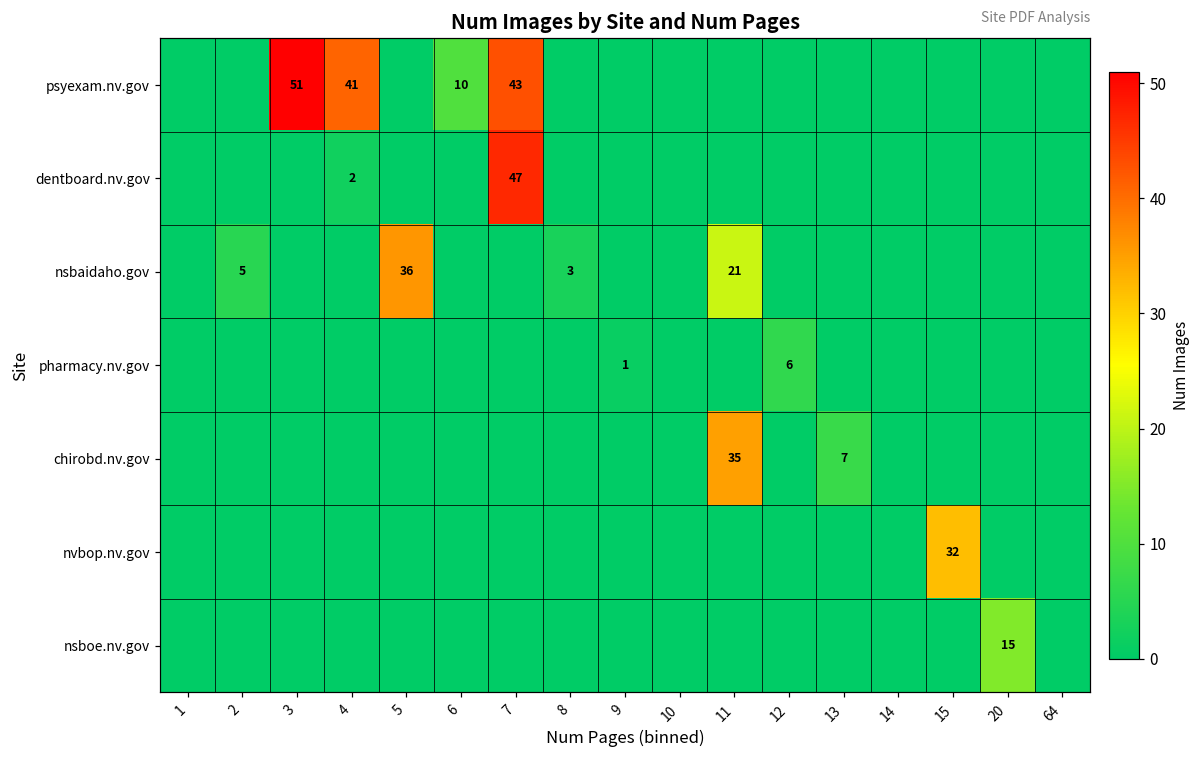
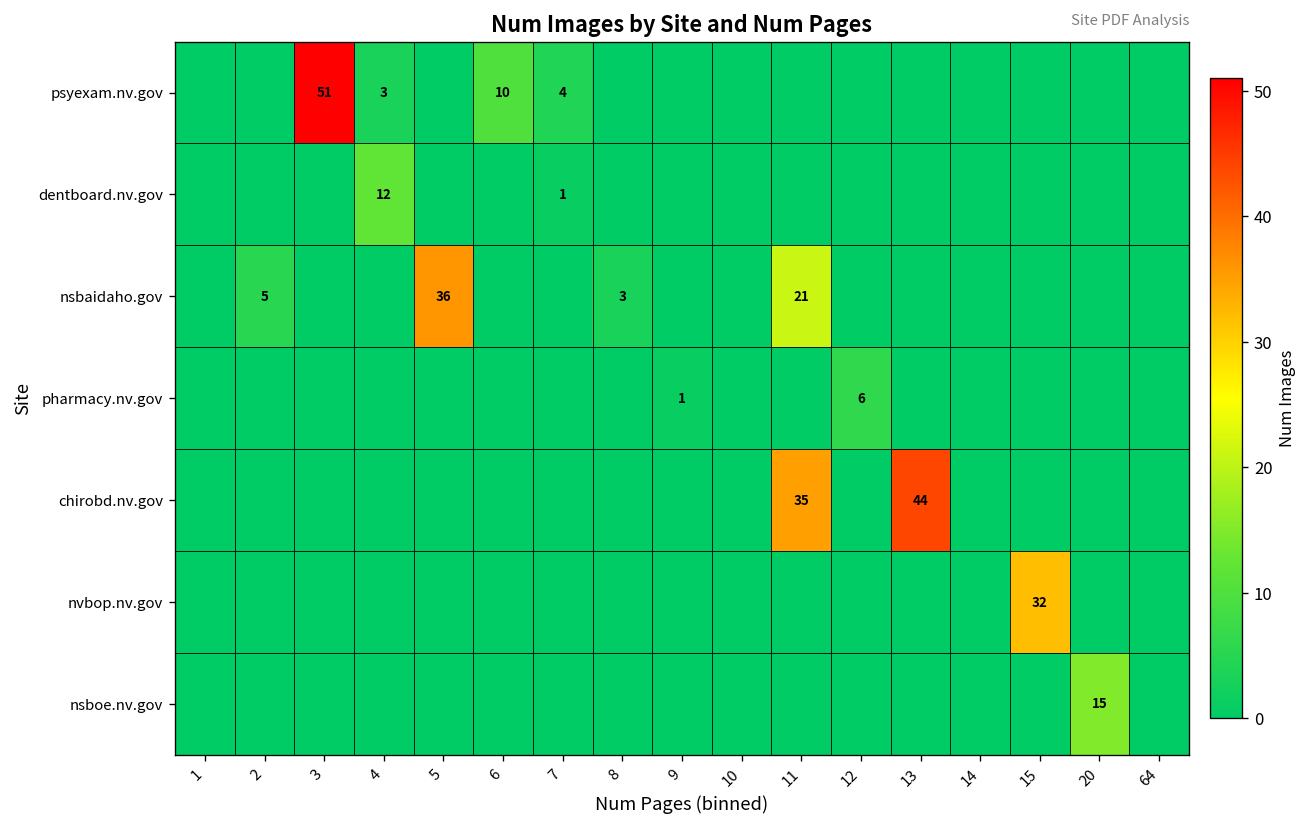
psyexam.nv.gov, 4: 41 -> 3
psyexam.nv.gov, 7: 43 -> 4
dentboard.nv.gov, 4: 2 -> 12
dentboard.nv.gov, 7: 47 -> 1
chirobd.nv.gov, 13: 7 -> 44
